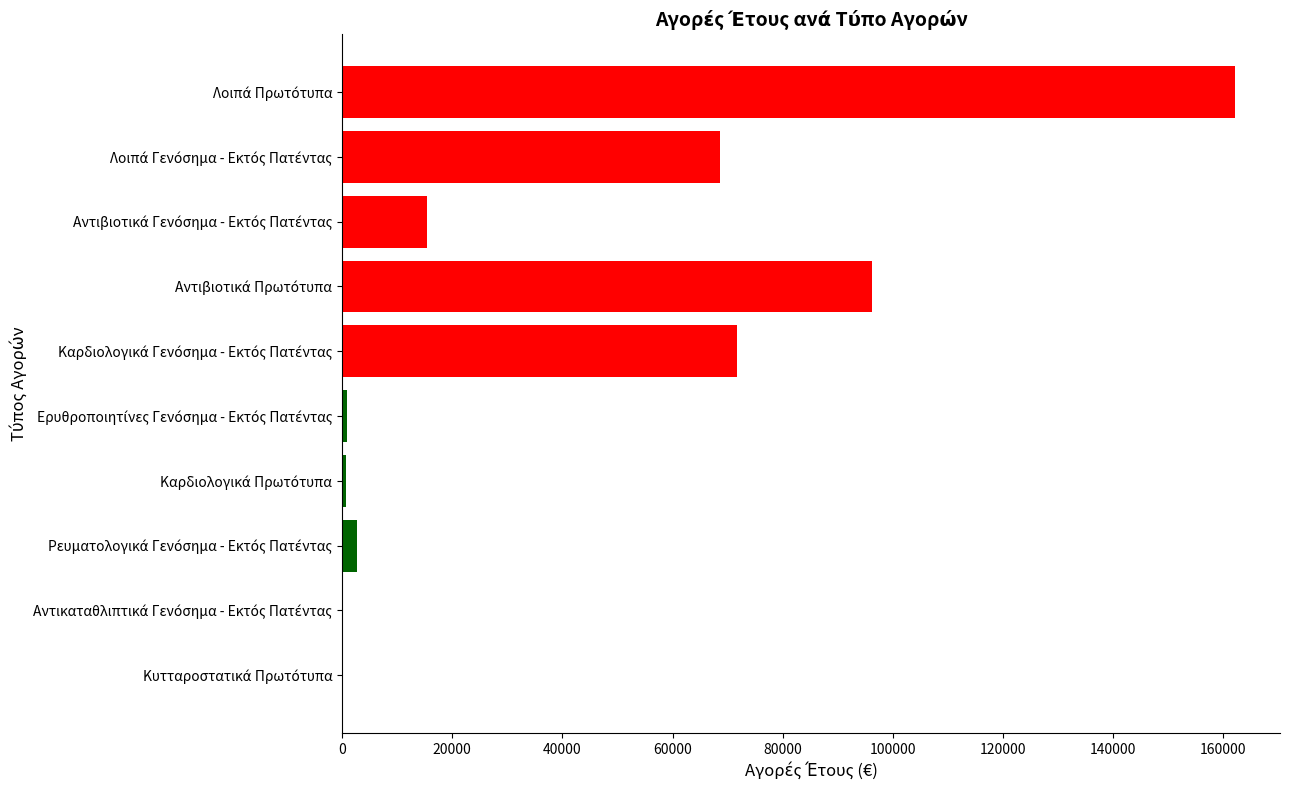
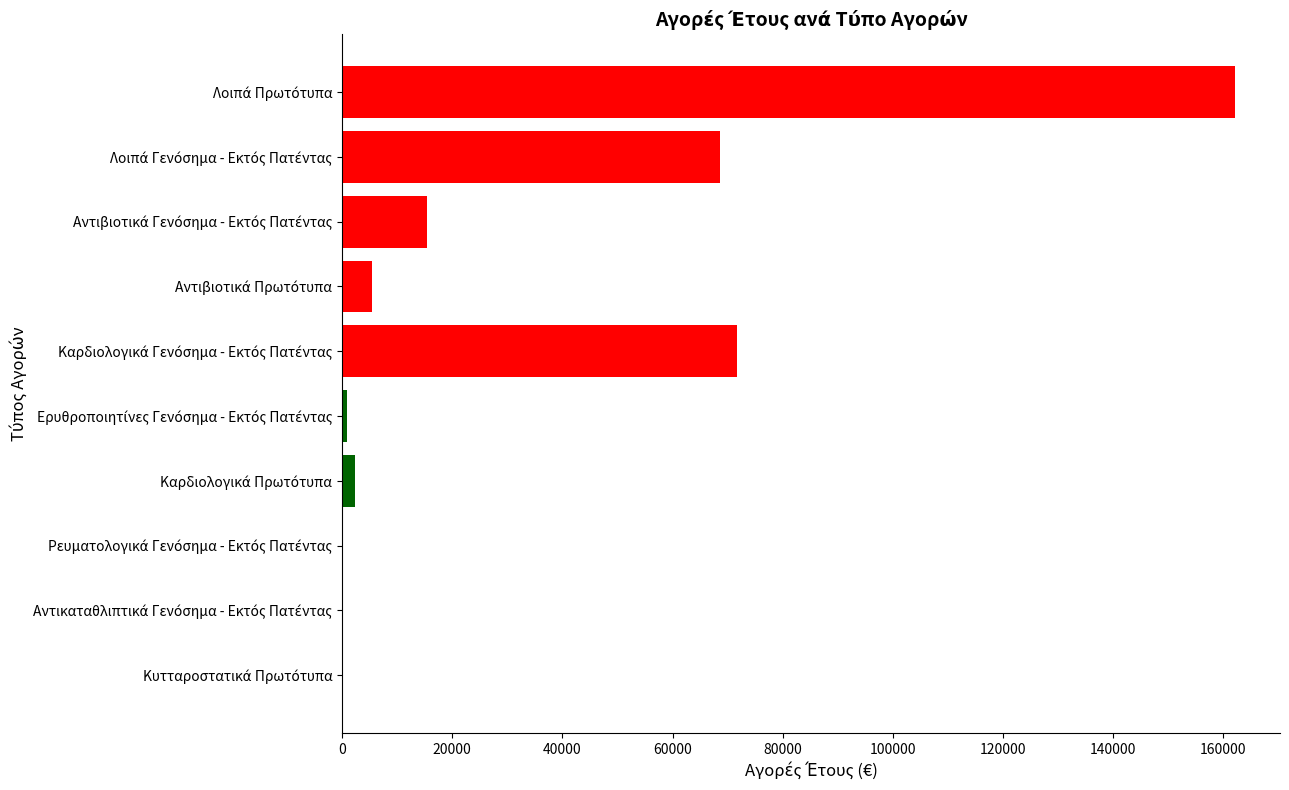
Αντιβιοτικά Πρωτότυπα: 96000 -> 5000
Καρδιολογικά Πρωτότυπα: 1000 -> 2000
Ρευματολογικά Γενόσημα - Εκτός Πατέντας: 3000 -> 0
